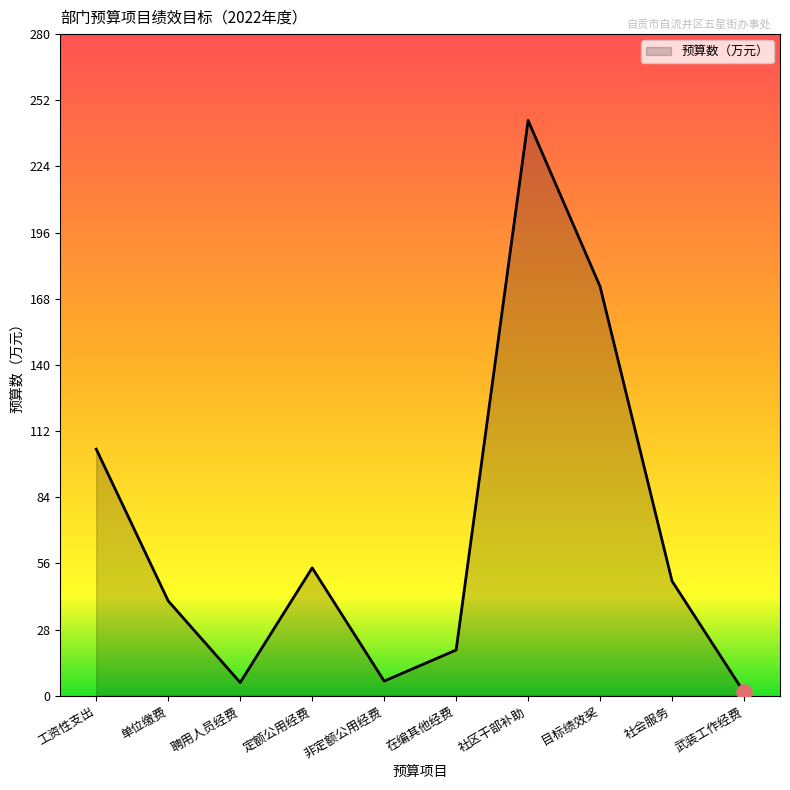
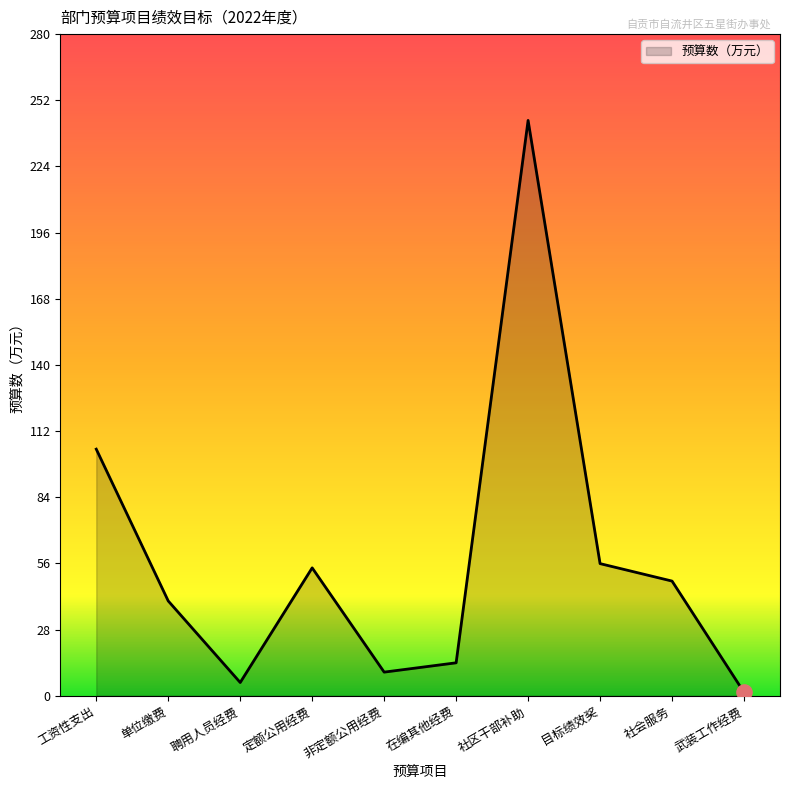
预算数（万元）, 非定额公用经费: 6 -> 10
预算数（万元）, 在编其他经费: 19 -> 14
预算数（万元）, 目标绩效奖: 174 -> 56
